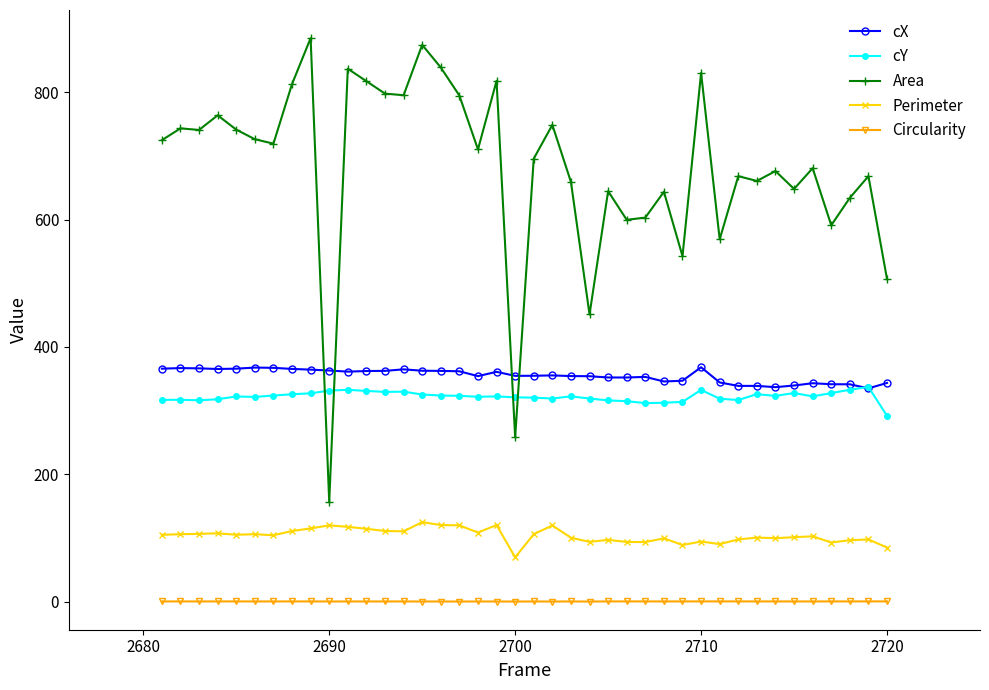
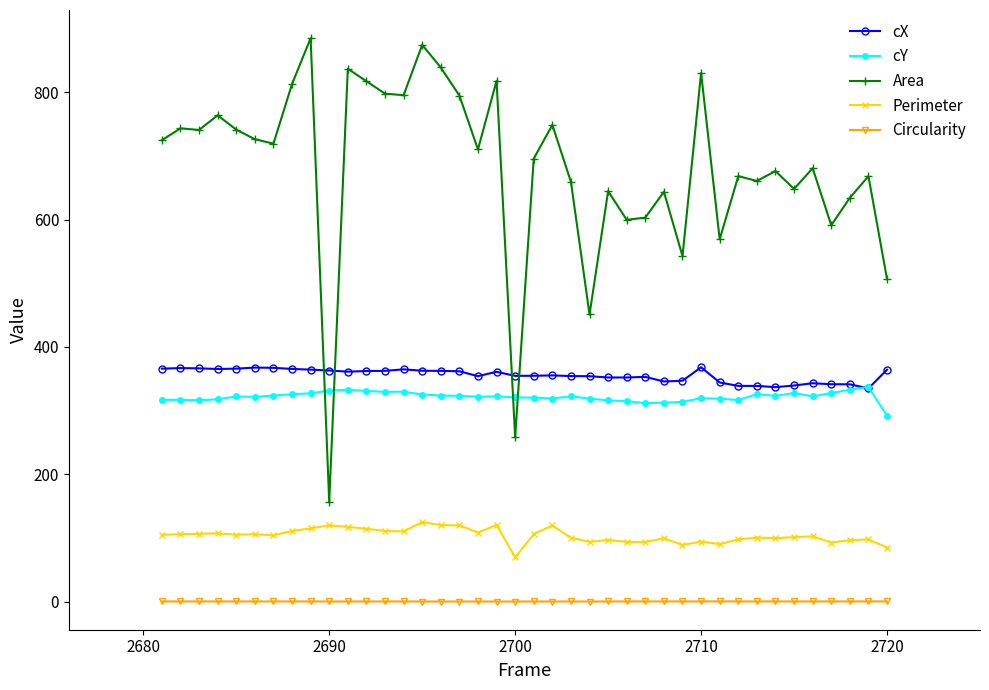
cY, 2710: 330 -> 320
cX, 2720: 340 -> 360
